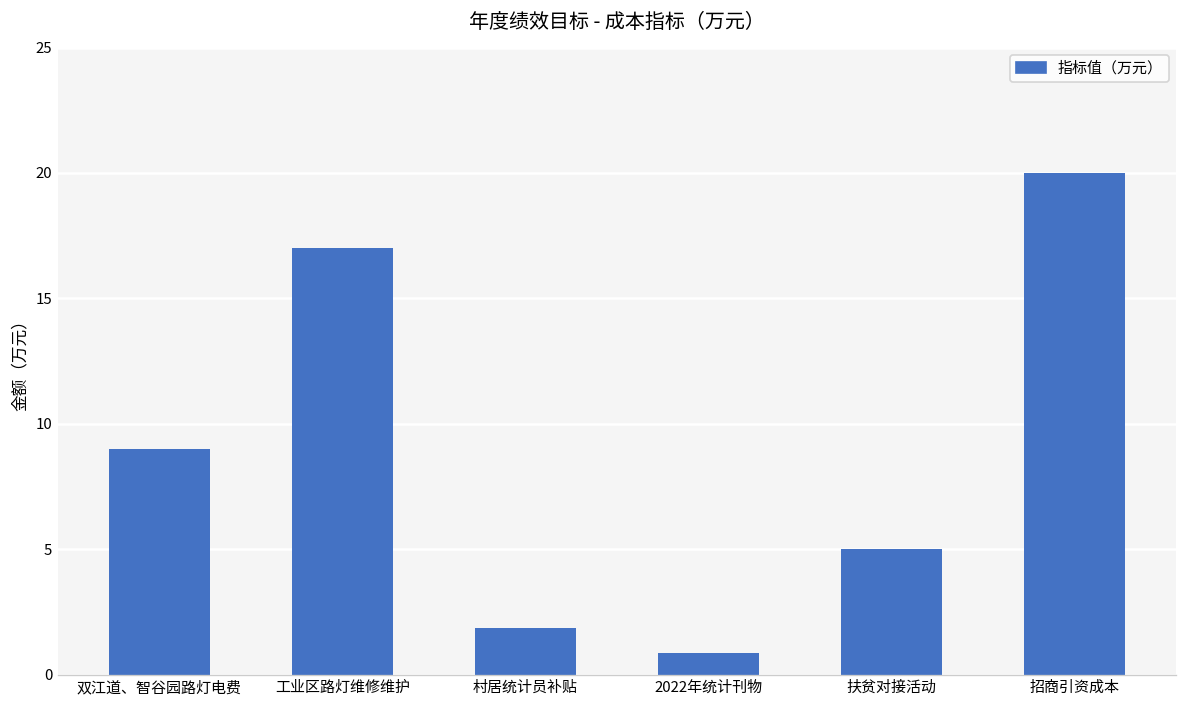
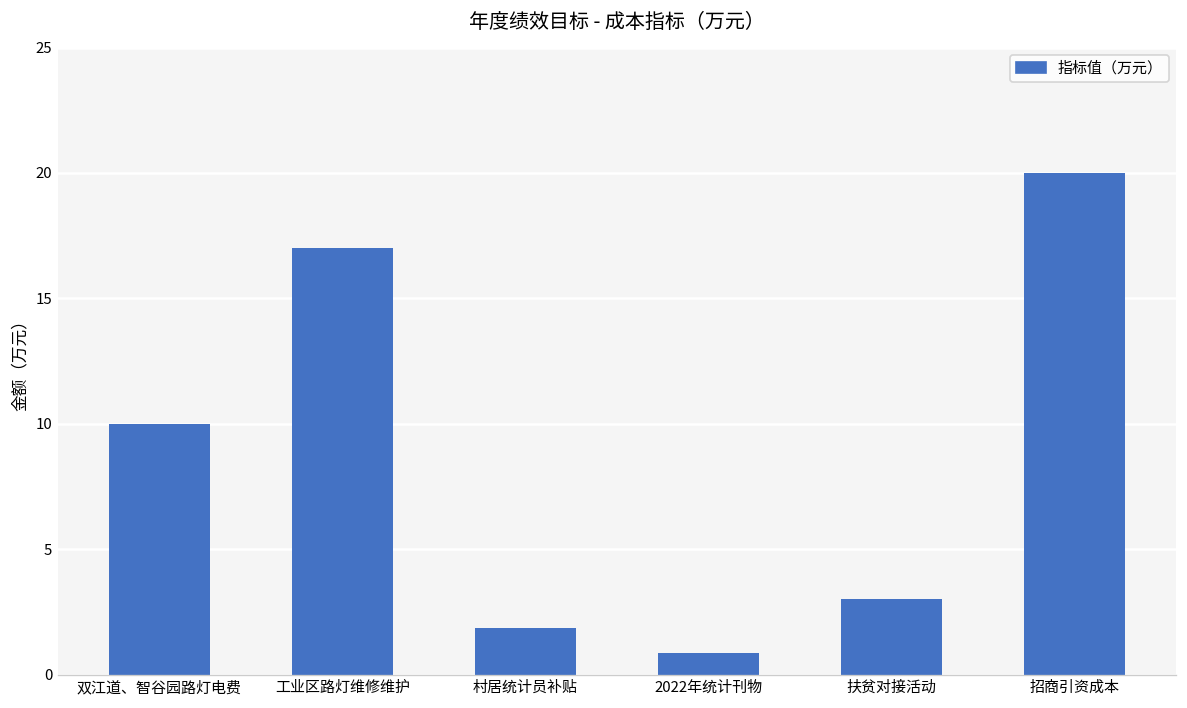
双江道、智谷园路灯电费: 9 -> 10
扶贫对接活动: 5 -> 3
